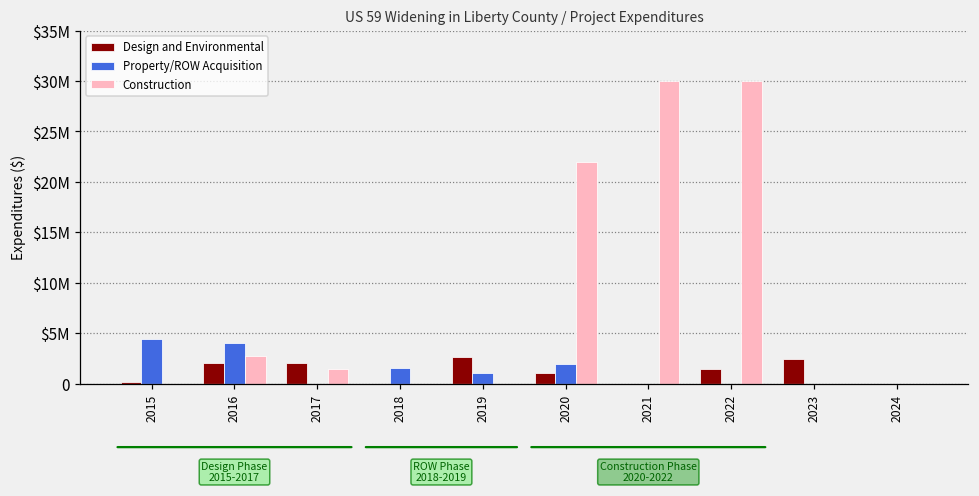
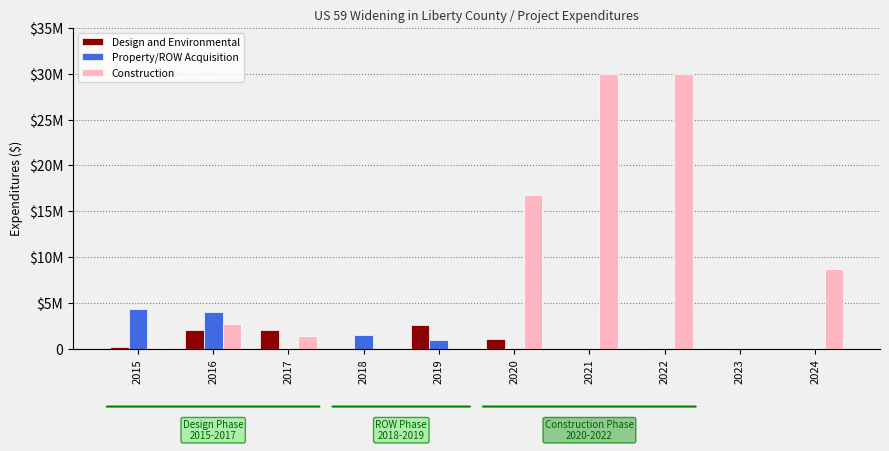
Property/ROW Acquisition, 2020: $2000000 -> $0
Construction, 2020: $22000000 -> $17000000
Design and Environmental, 2022: $1000000 -> $0
Design and Environmental, 2023: $2000000 -> $0
Construction, 2024: $0 -> $9000000
